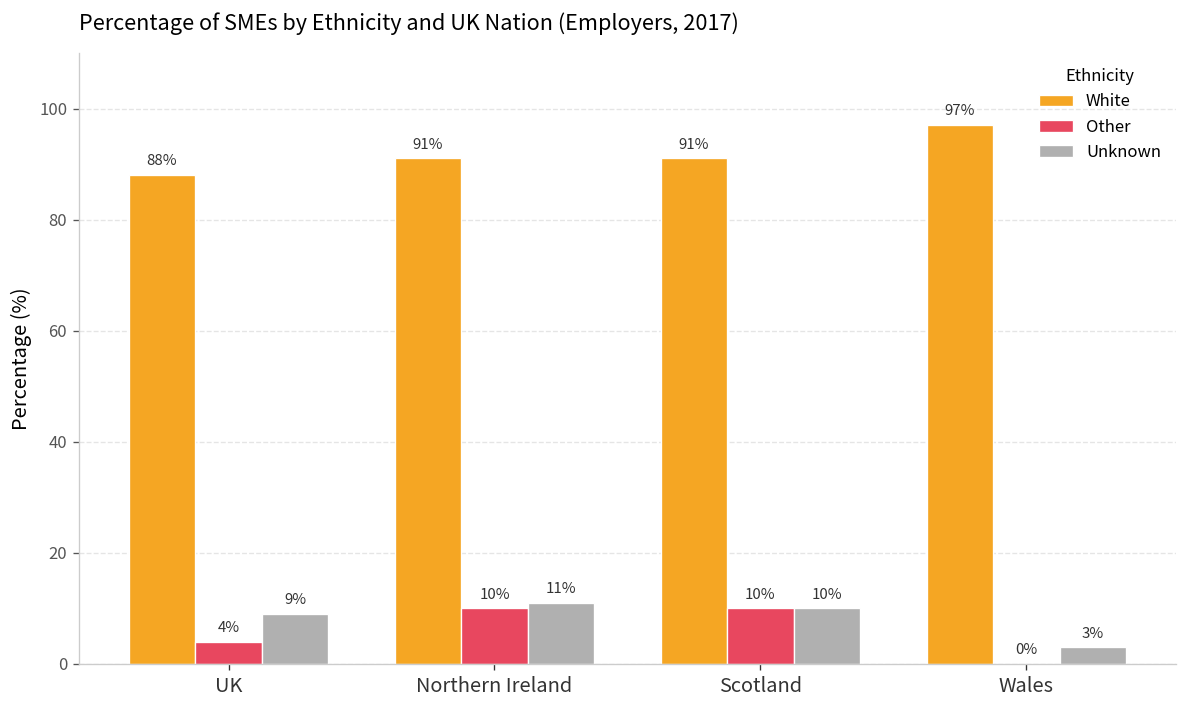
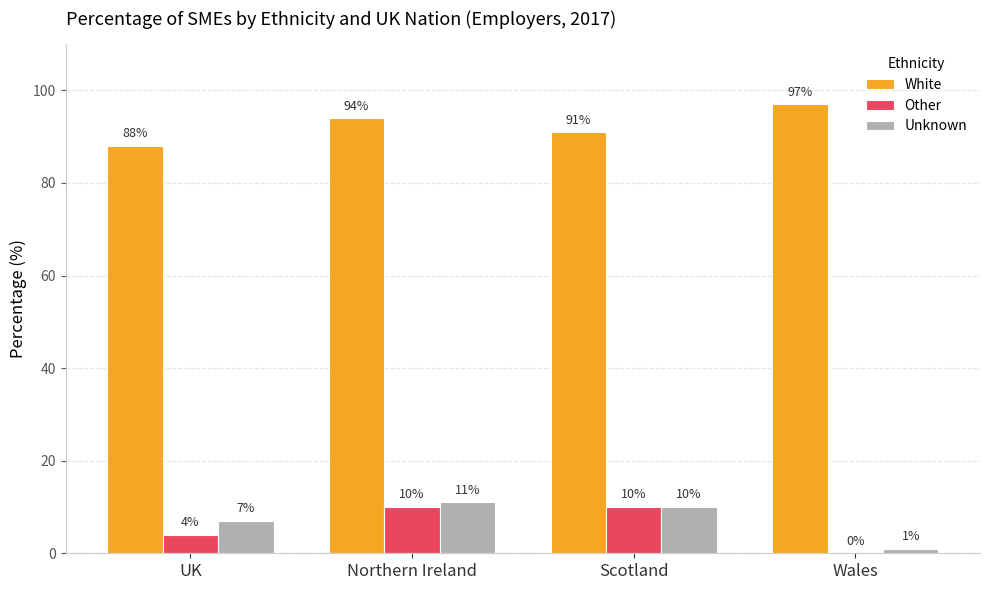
Unknown, UK: 9% -> 7%
White, Northern Ireland: 91% -> 94%
Unknown, Wales: 3% -> 1%
